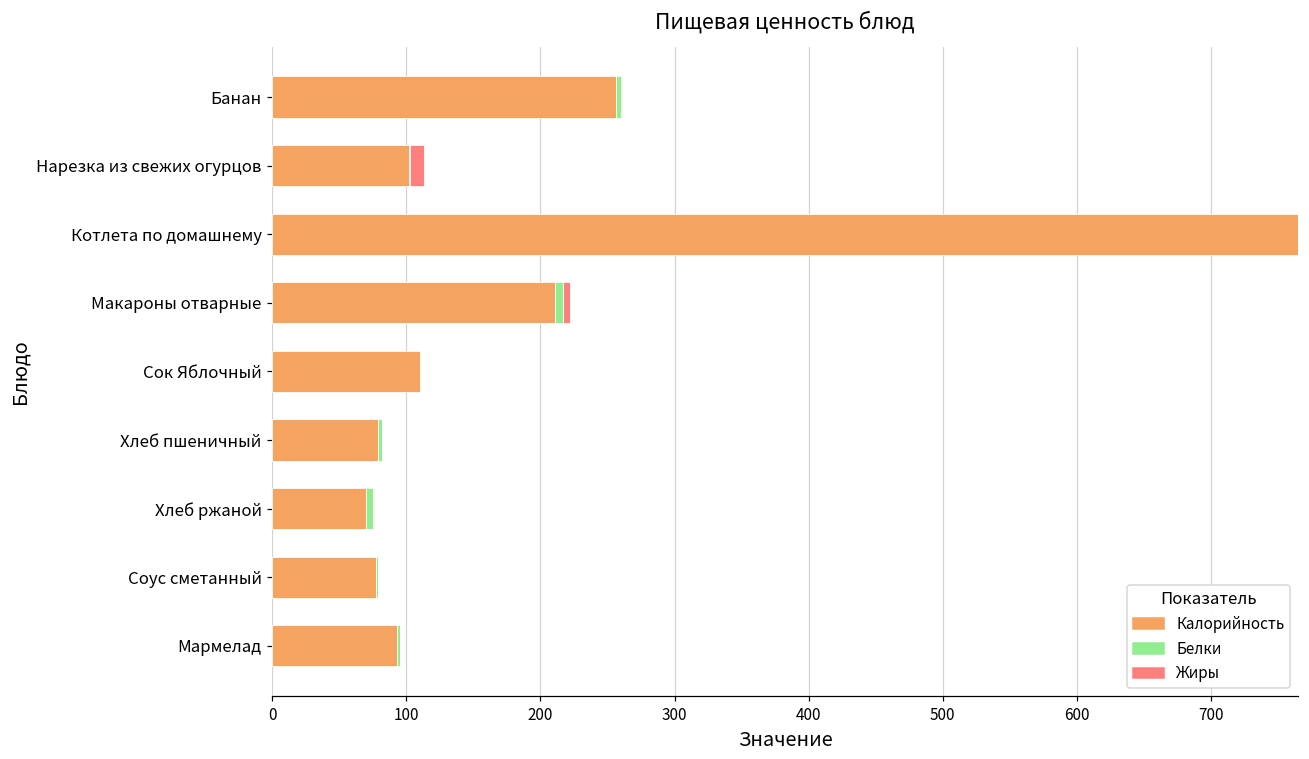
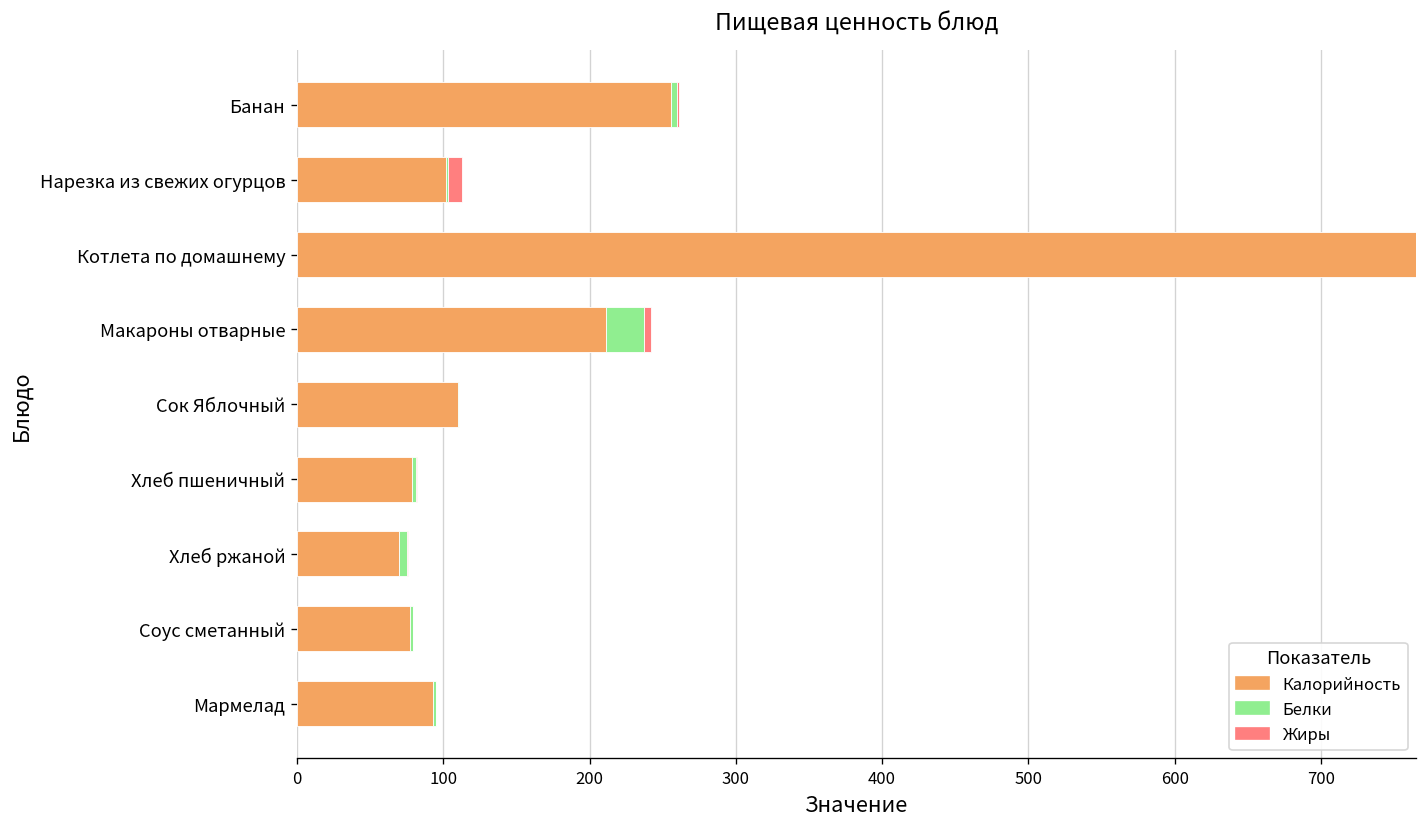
Белки, Макароны отварные: 6 -> 26
